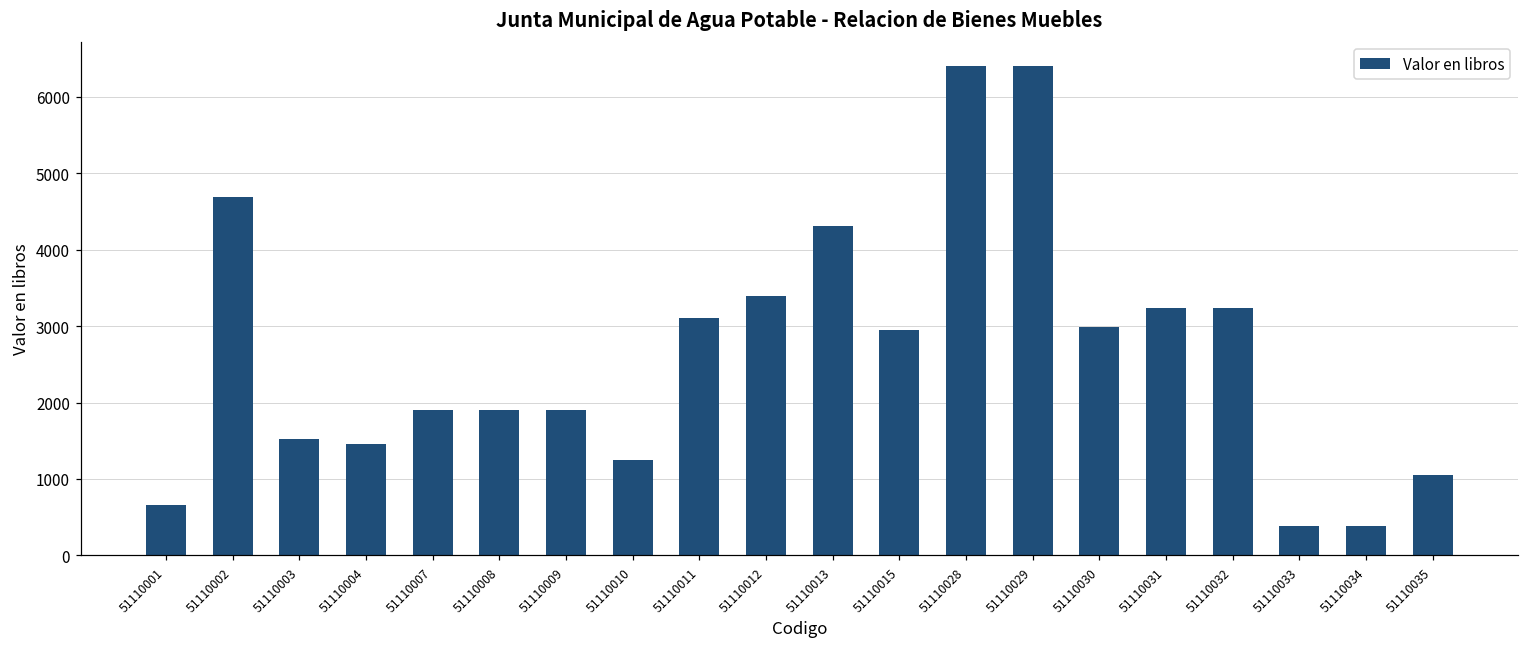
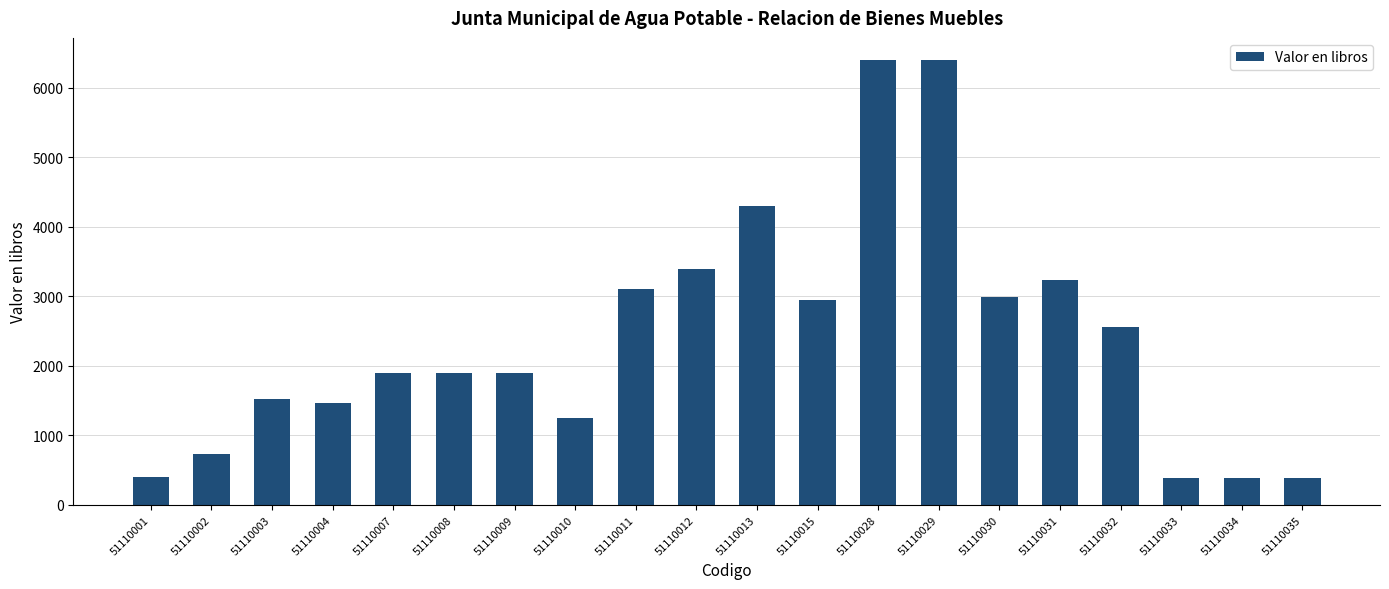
51110001: 700 -> 400
51110002: 4700 -> 700
51110032: 3200 -> 2600
51110035: 1100 -> 400
